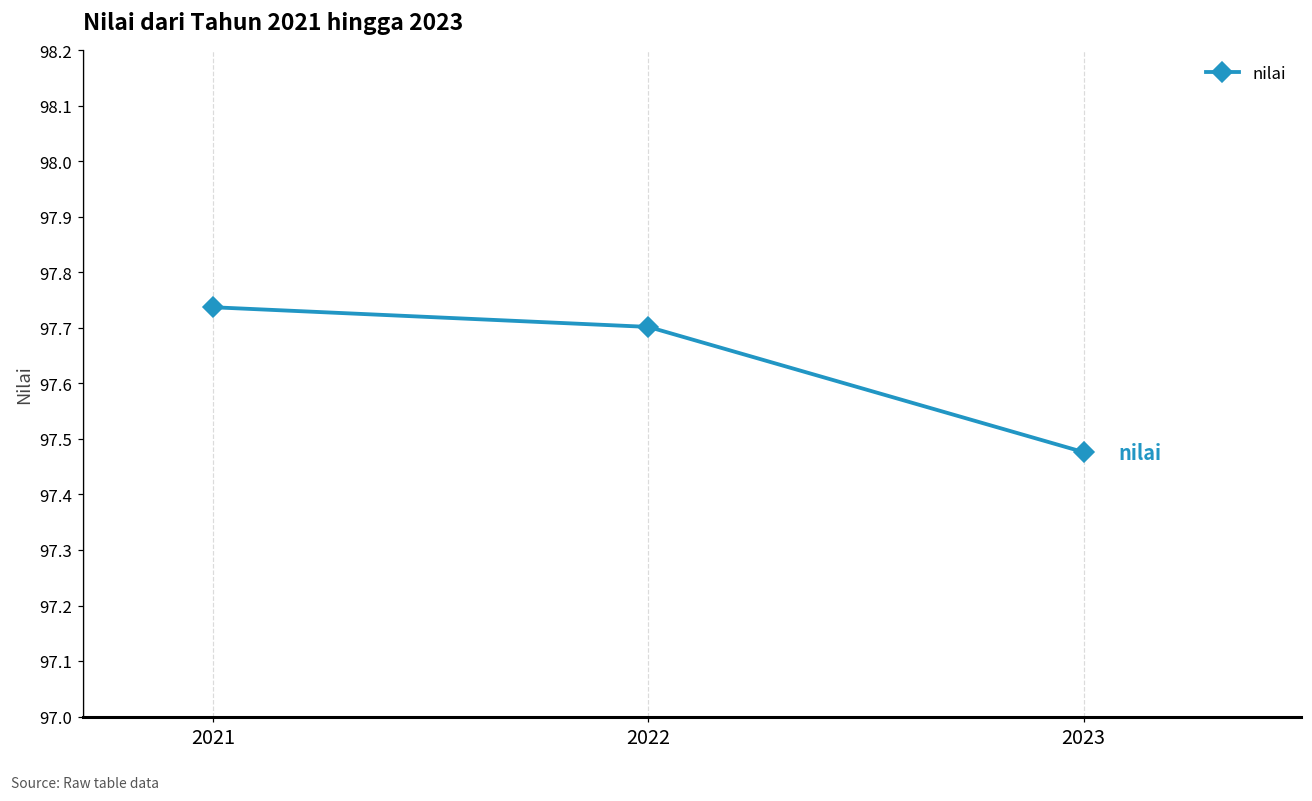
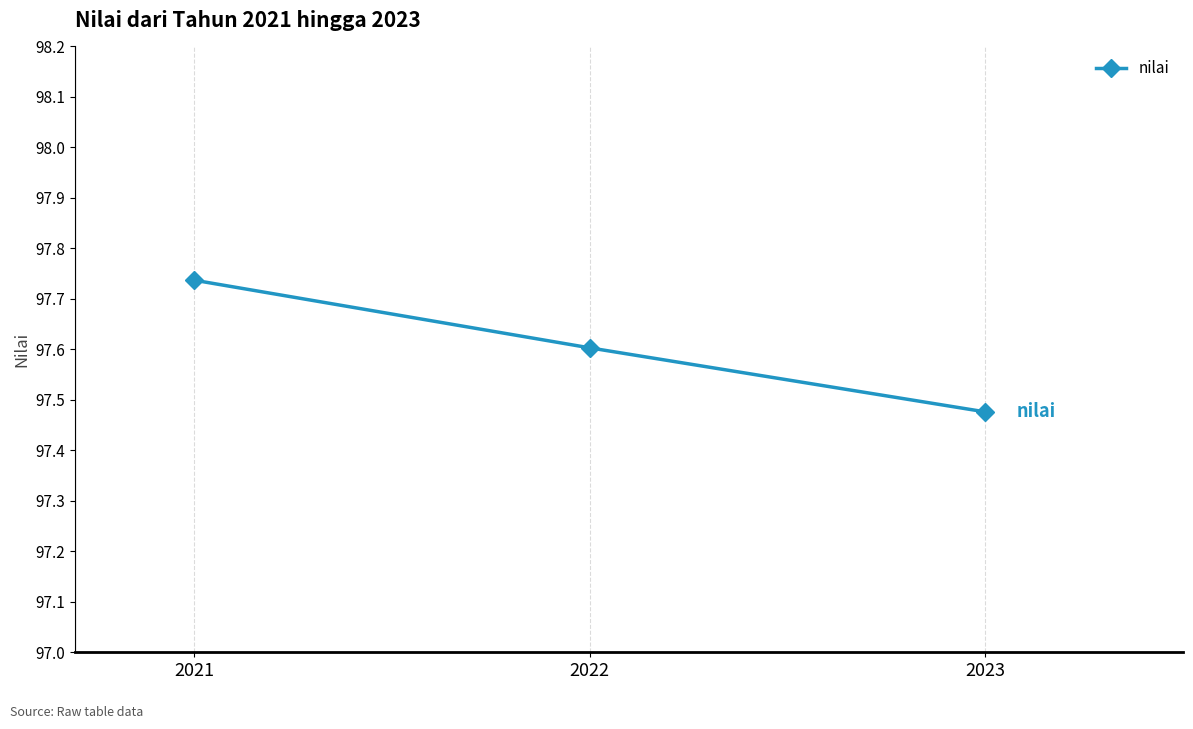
2022: 97.70 -> 97.60
